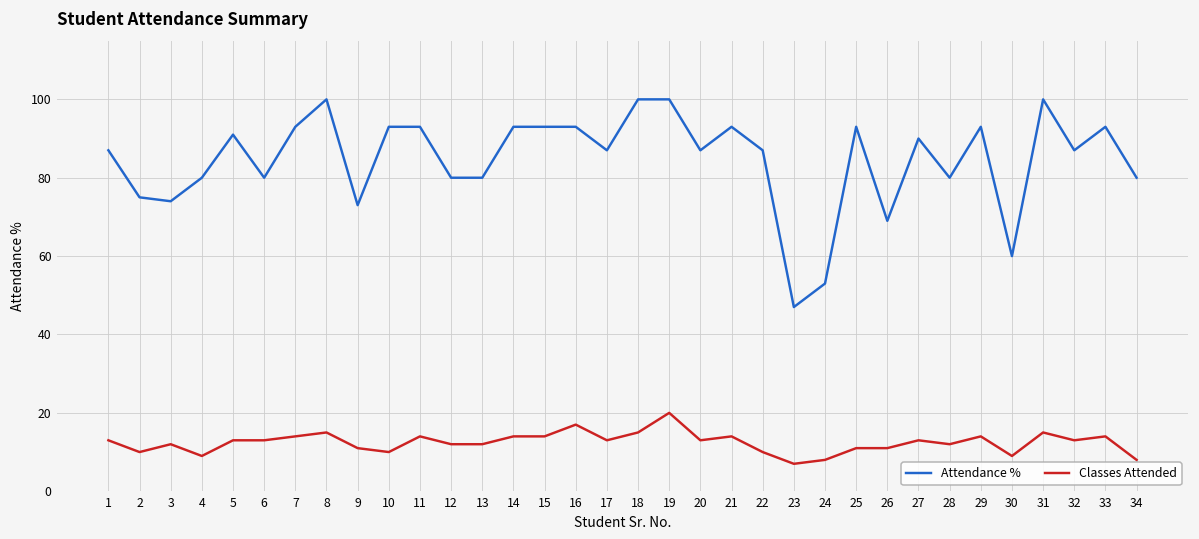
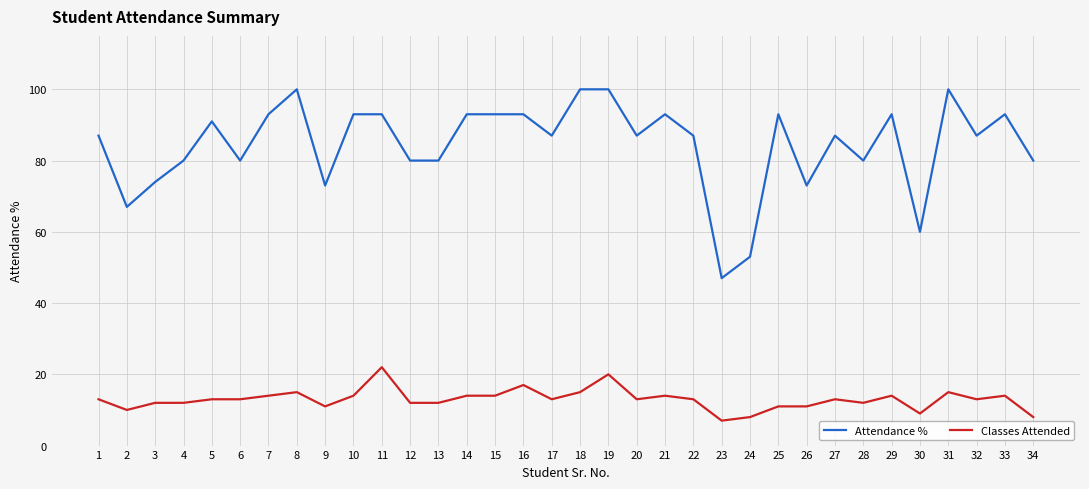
Attendance %, 2: 75 -> 67
Classes Attended, 4: 9 -> 12
Classes Attended, 10: 10 -> 14
Classes Attended, 11: 14 -> 22
Classes Attended, 22: 10 -> 13
Attendance %, 26: 69 -> 73
Attendance %, 27: 90 -> 87
